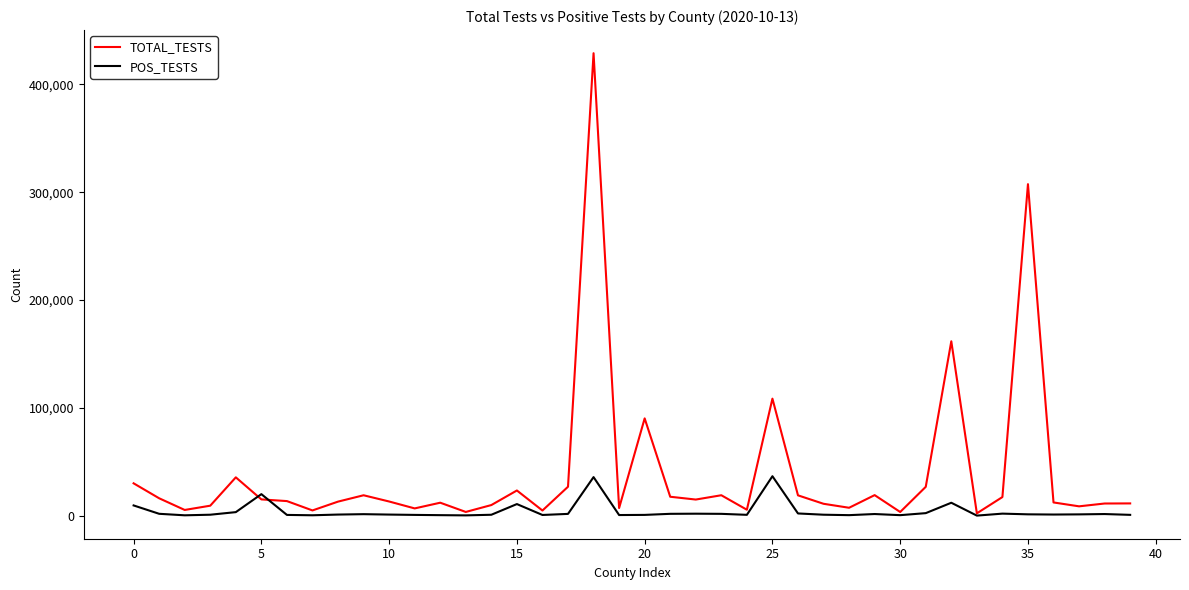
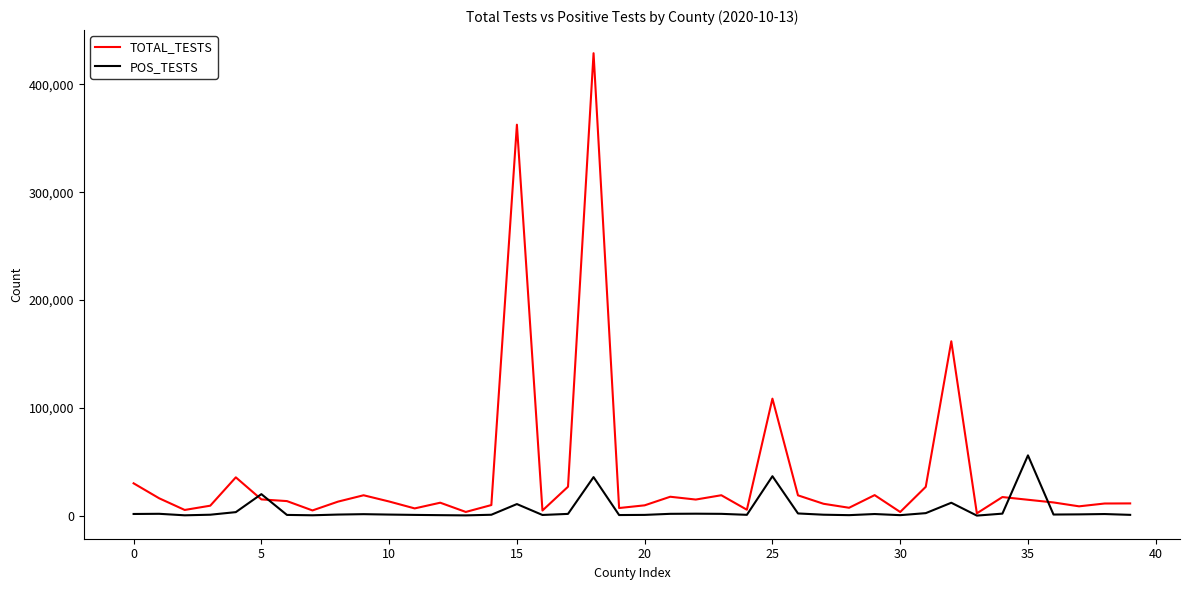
POS_TESTS, 0: 10,000 -> 2,000
TOTAL_TESTS, 15: 23,000 -> 363,000
TOTAL_TESTS, 20: 90,000 -> 10,000
TOTAL_TESTS, 35: 308,000 -> 15,000
POS_TESTS, 35: 1,000 -> 56,000
